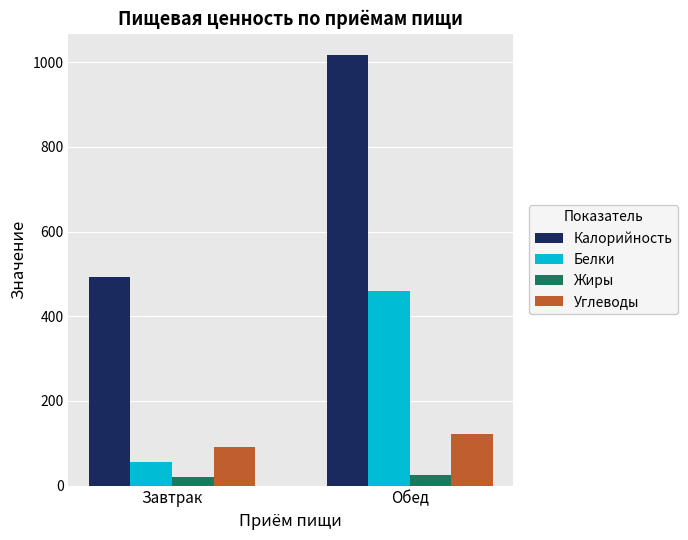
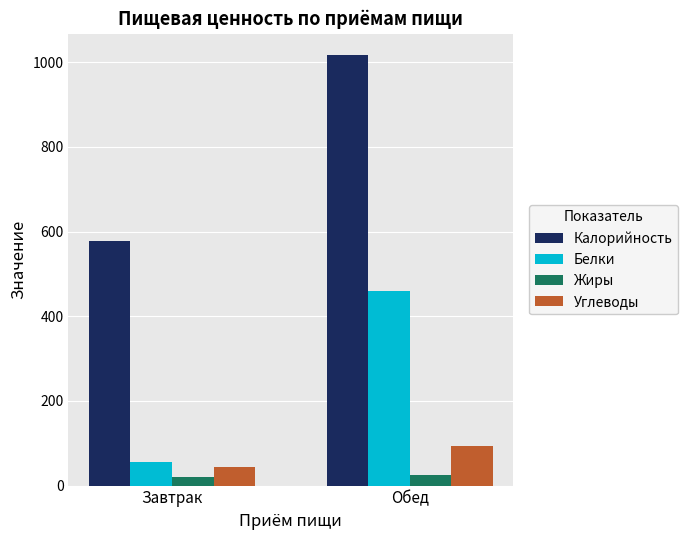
Калорийность, Завтрак: 490 -> 580
Углеводы, Завтрак: 90 -> 40
Углеводы, Обед: 120 -> 90
